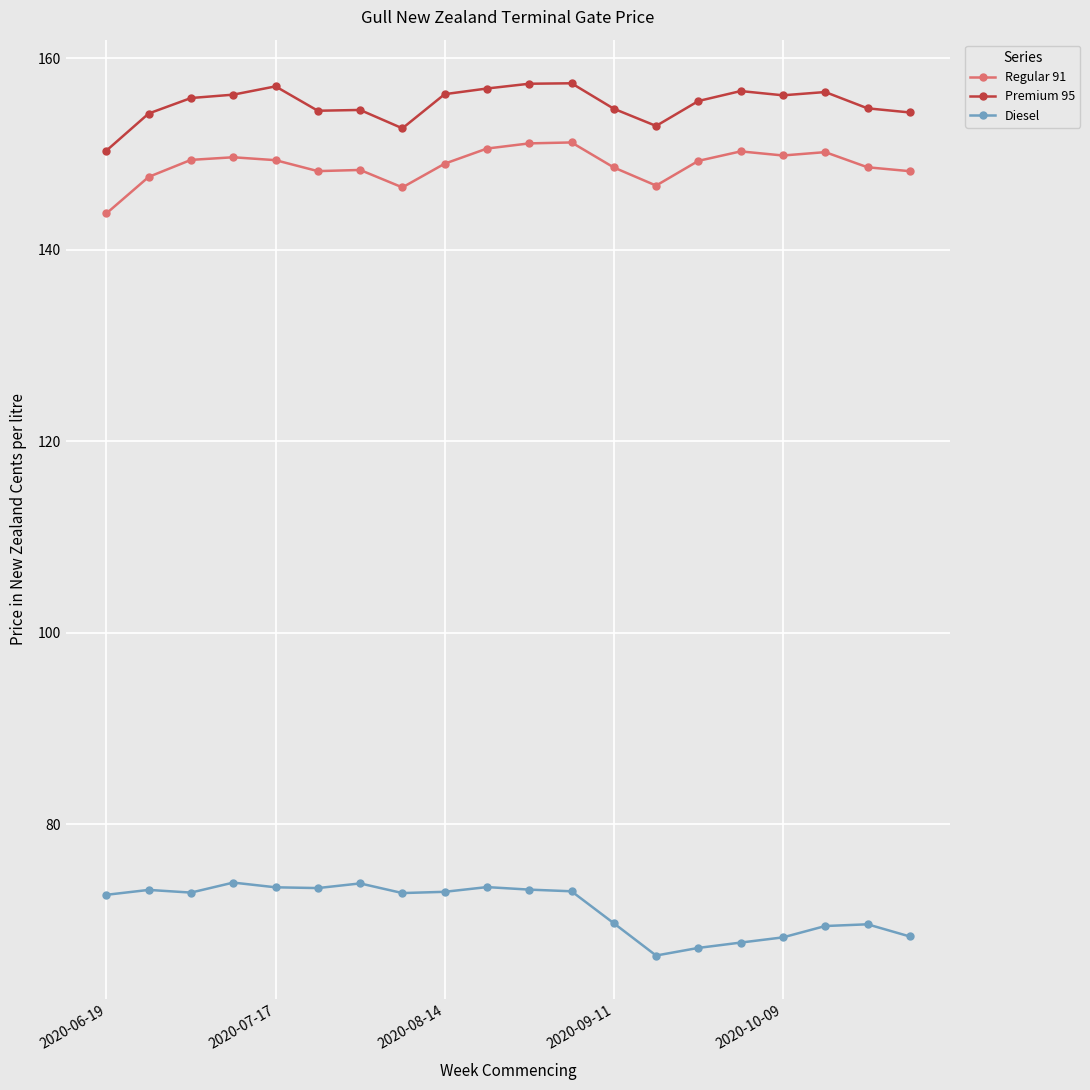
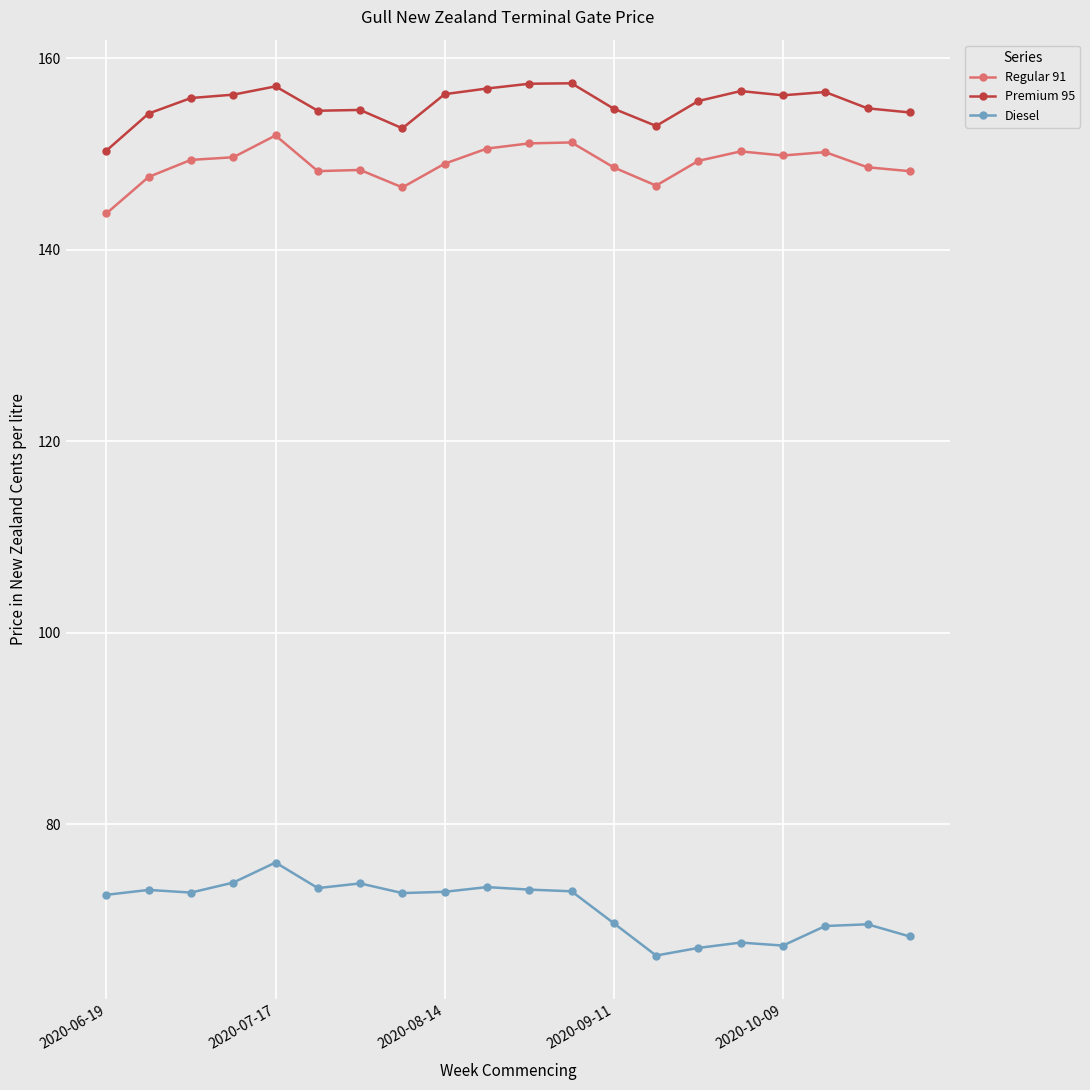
Regular 91, 2020-07-17: 149 -> 152
Diesel, 2020-07-17: 73 -> 76
Diesel, 2020-10-09: 68 -> 67
